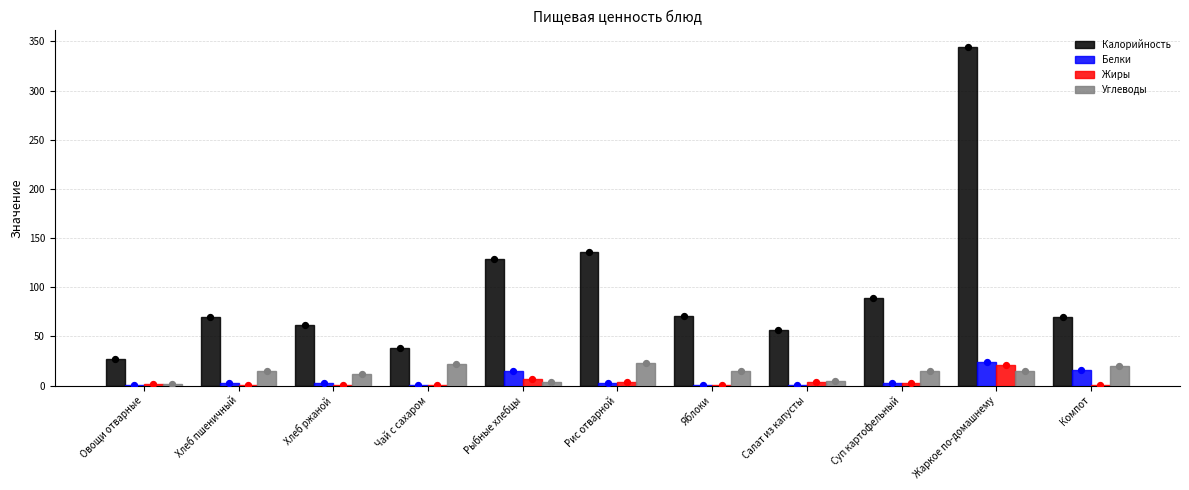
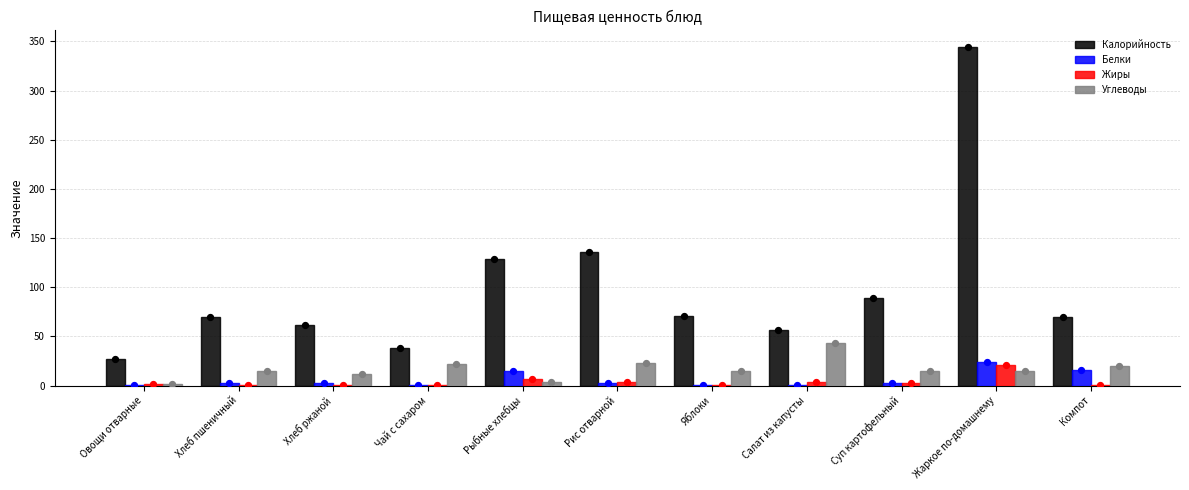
Углеводы, Салат из капусты: 0 -> 40
